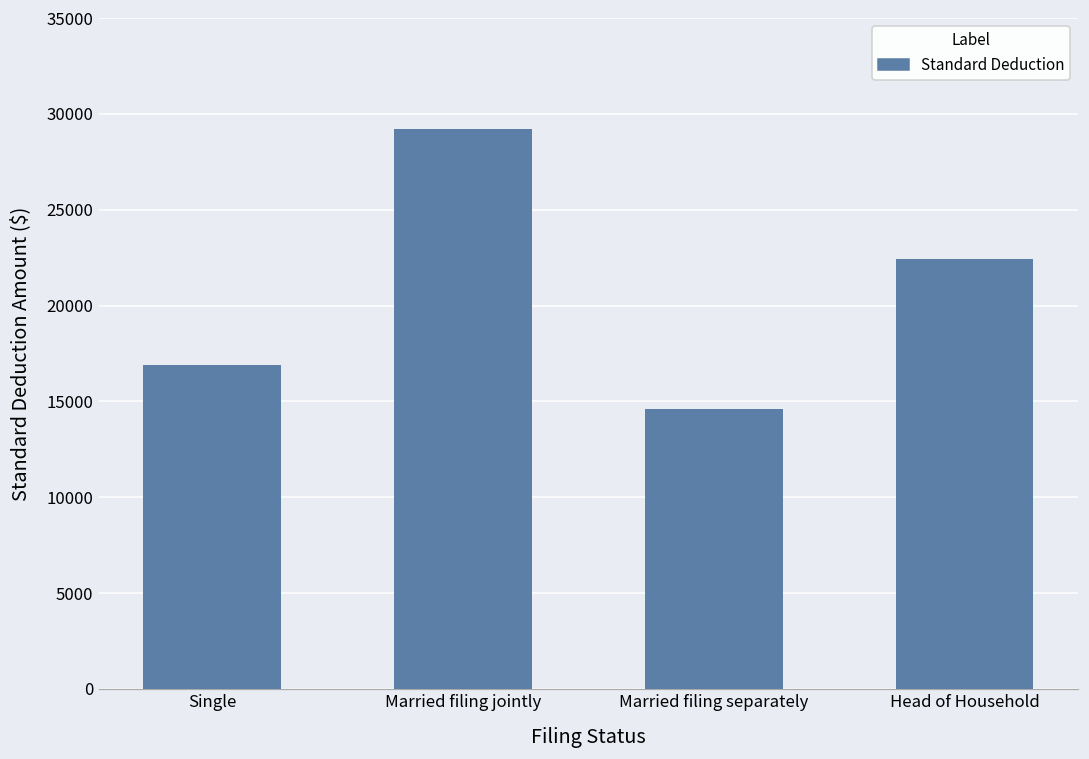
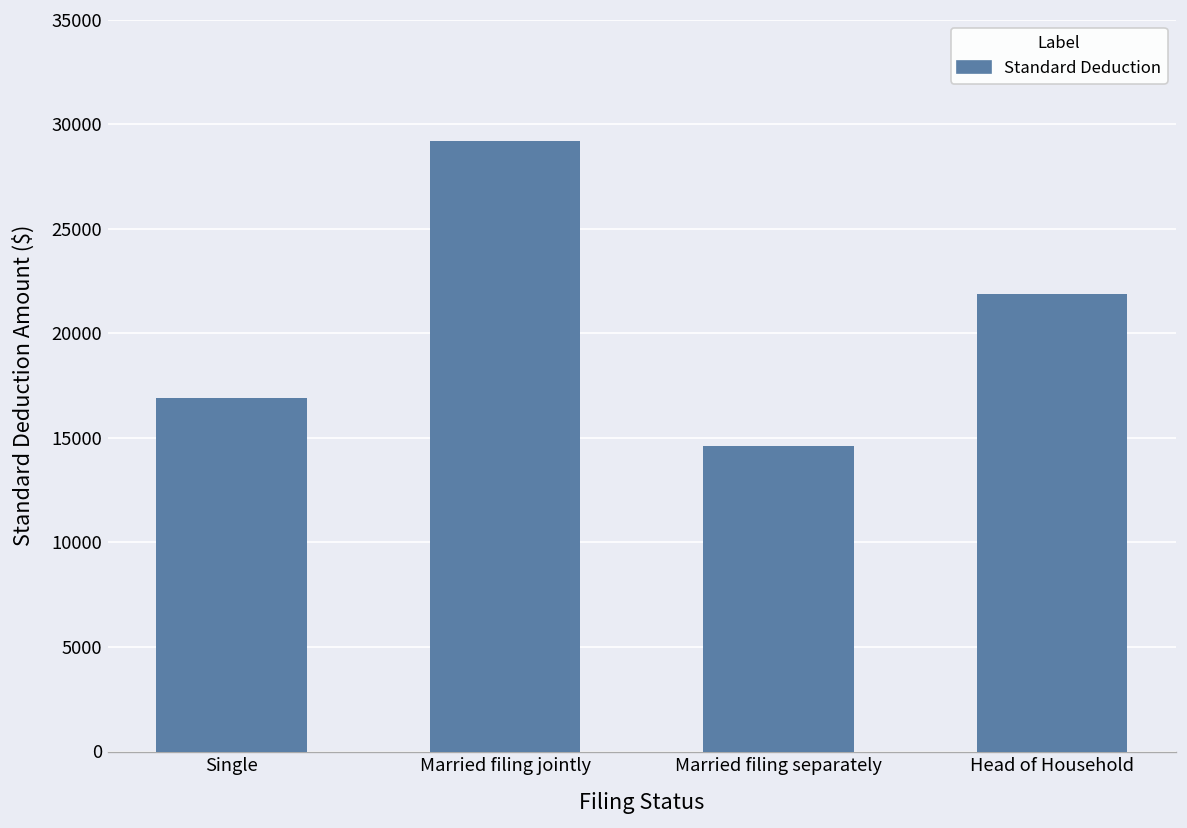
Head of Household: 22400 -> 21900
